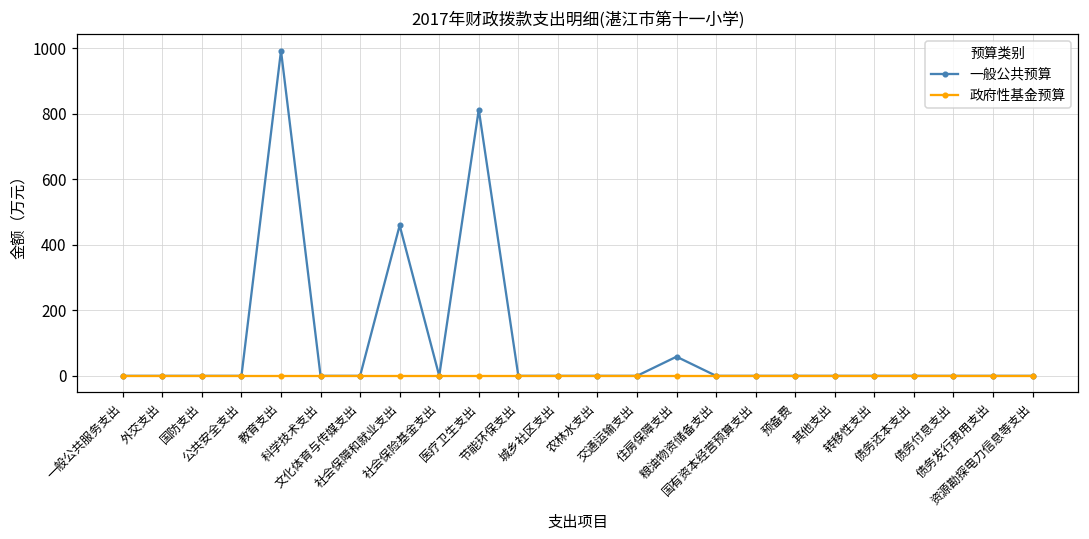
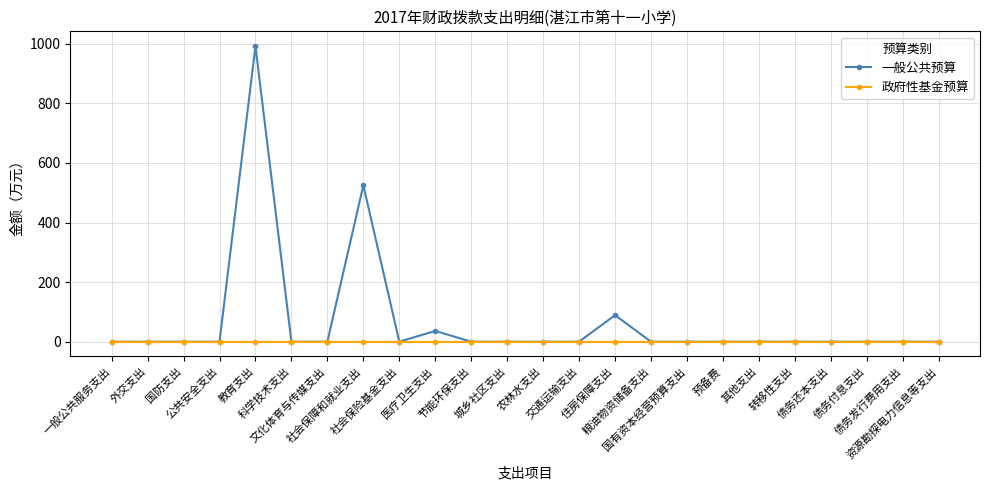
一般公共预算, 社会保障和就业支出: 460 -> 530
一般公共预算, 医疗卫生支出: 810 -> 40
一般公共预算, 住房保障支出: 60 -> 90
